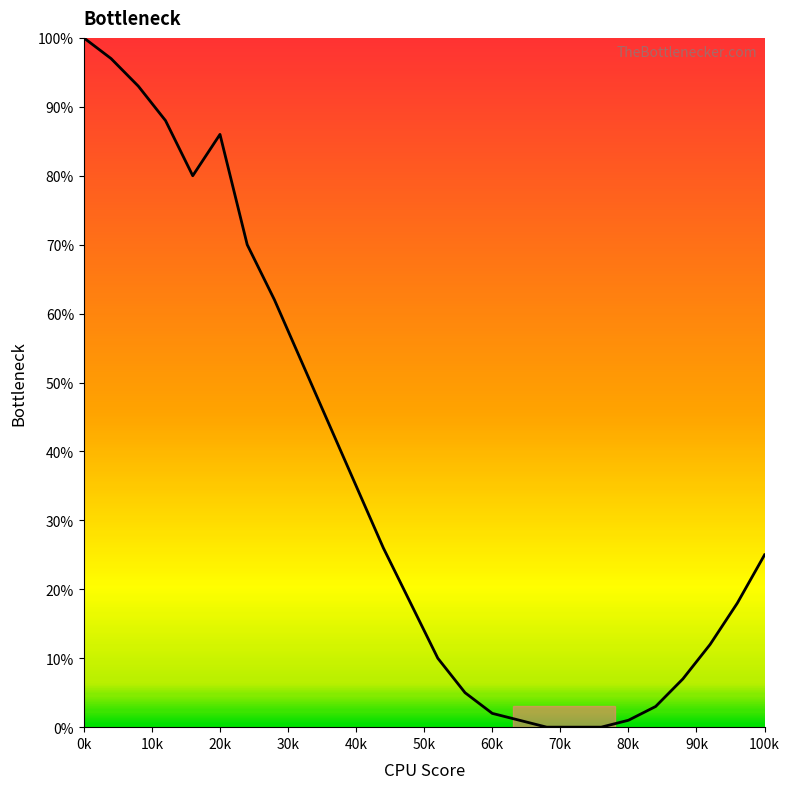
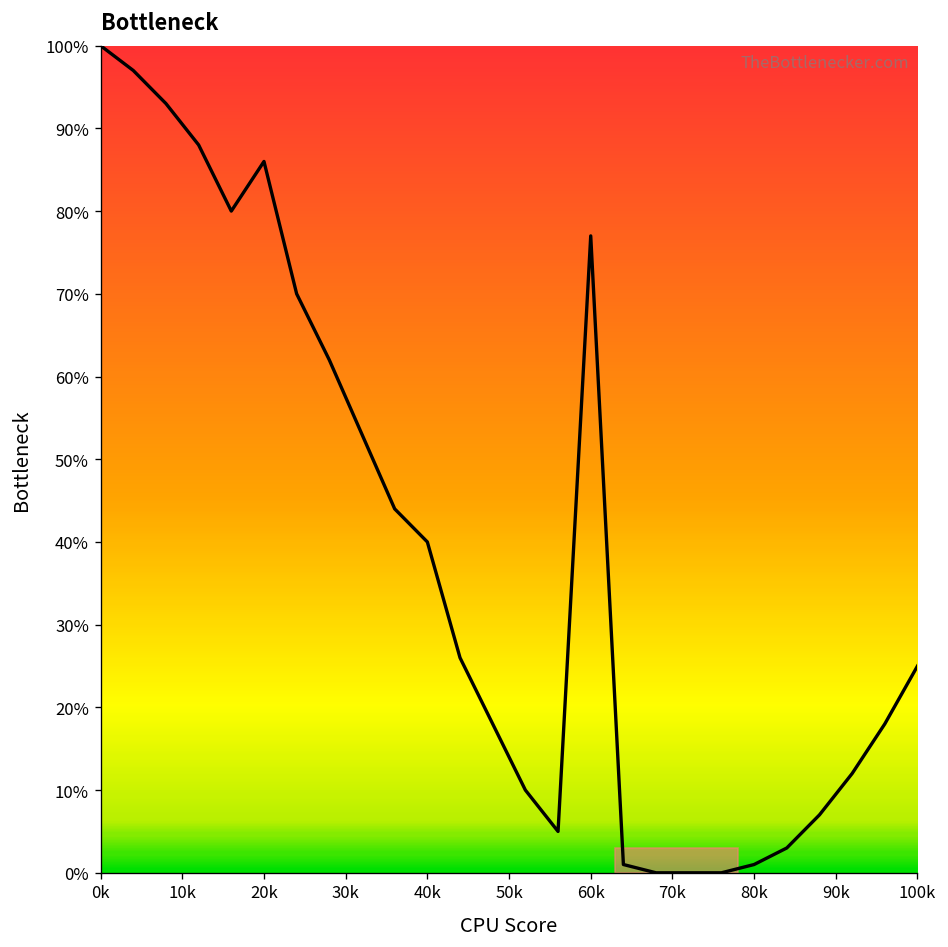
40k: 35% -> 40%
60k: 2% -> 77%
